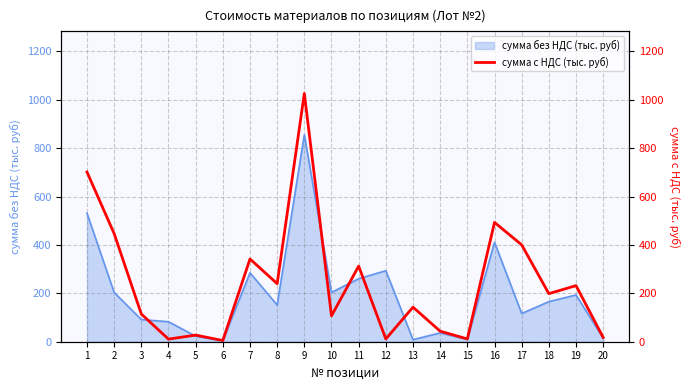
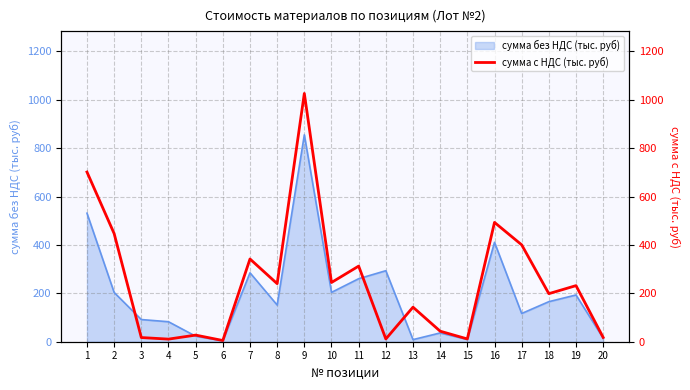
сумма с НДС (тыс. руб), 3: 110 -> 20
сумма с НДС (тыс. руб), 10: 110 -> 240
